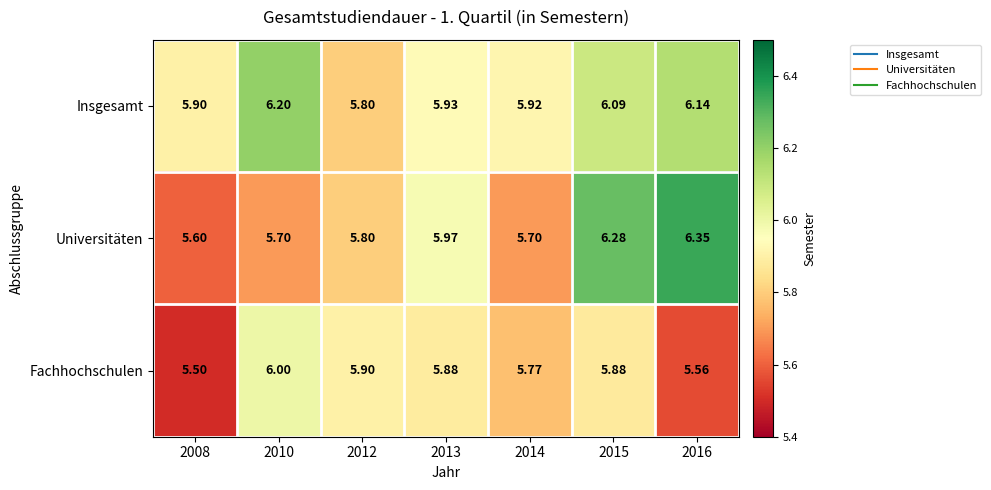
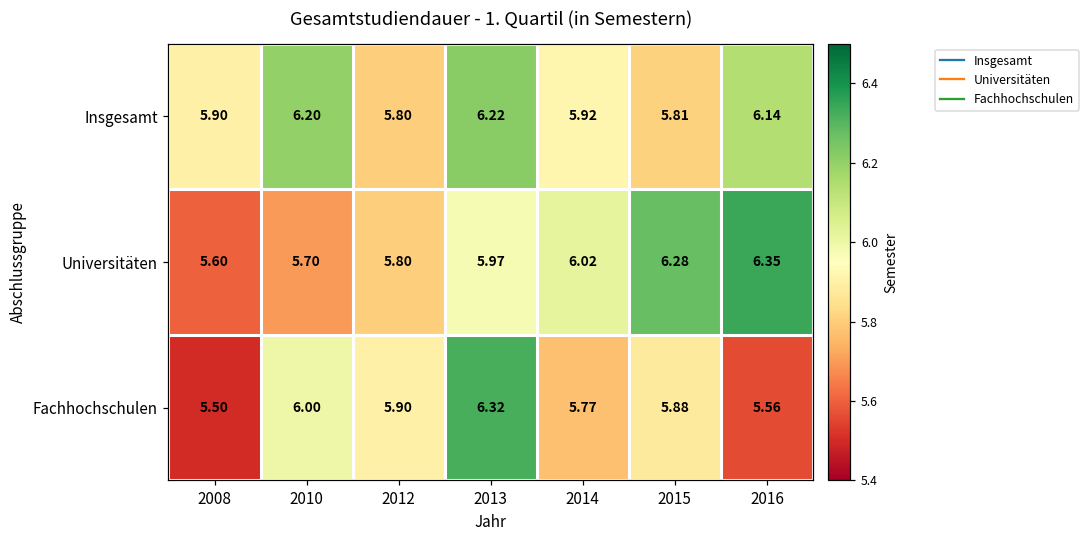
Insgesamt, 2013: 5.93 -> 6.22
Insgesamt, 2015: 6.09 -> 5.81
Universitäten, 2014: 5.70 -> 6.02
Fachhochschulen, 2013: 5.88 -> 6.32
